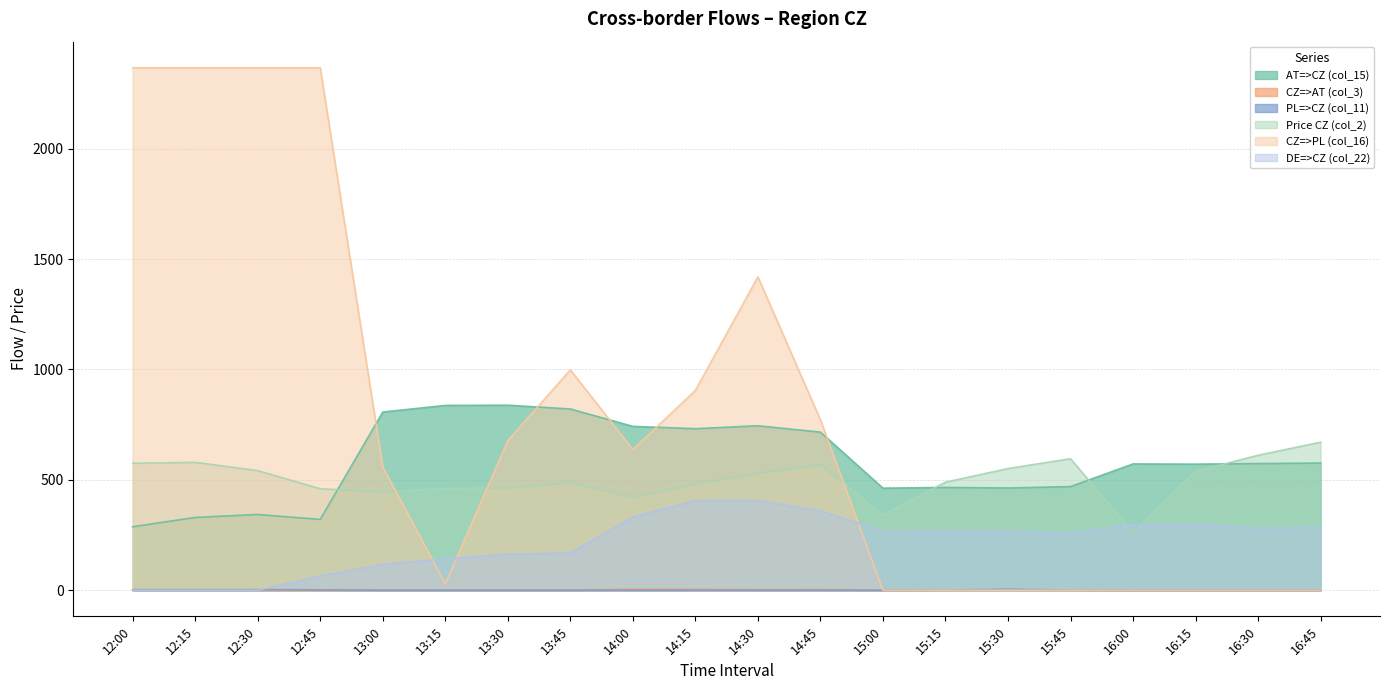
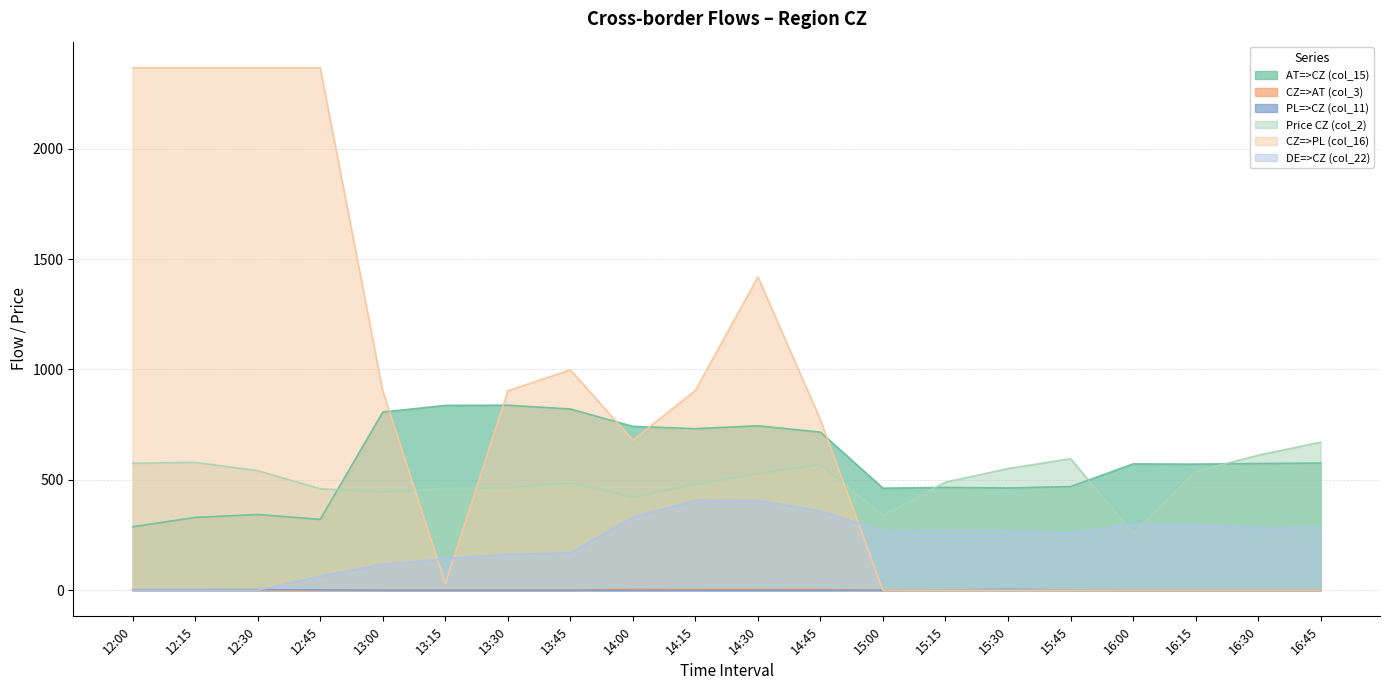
CZ=>PL (col_16), 13:00: 560 -> 900
CZ=>PL (col_16), 13:30: 680 -> 900
CZ=>PL (col_16), 14:00: 640 -> 680
